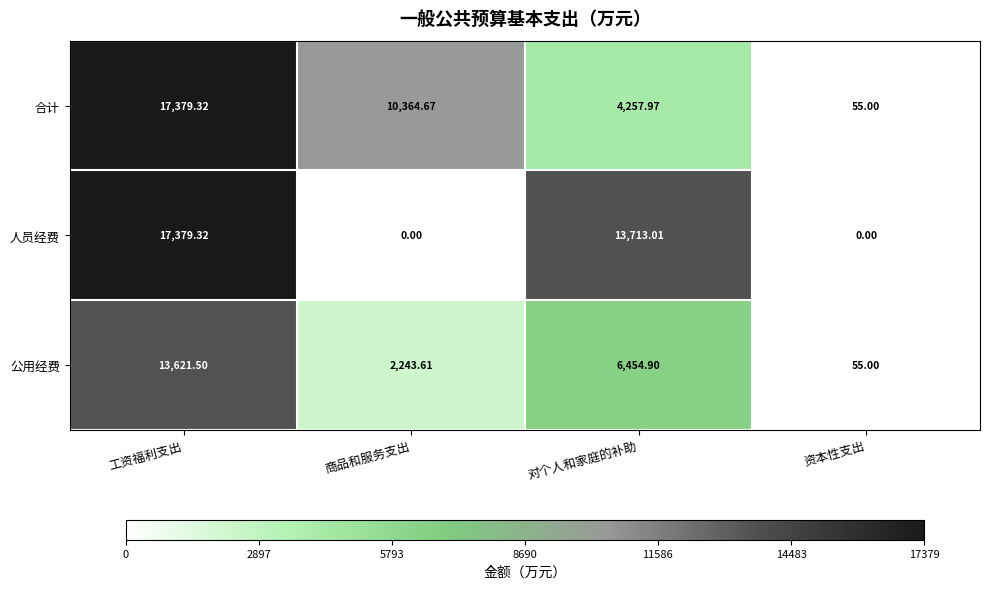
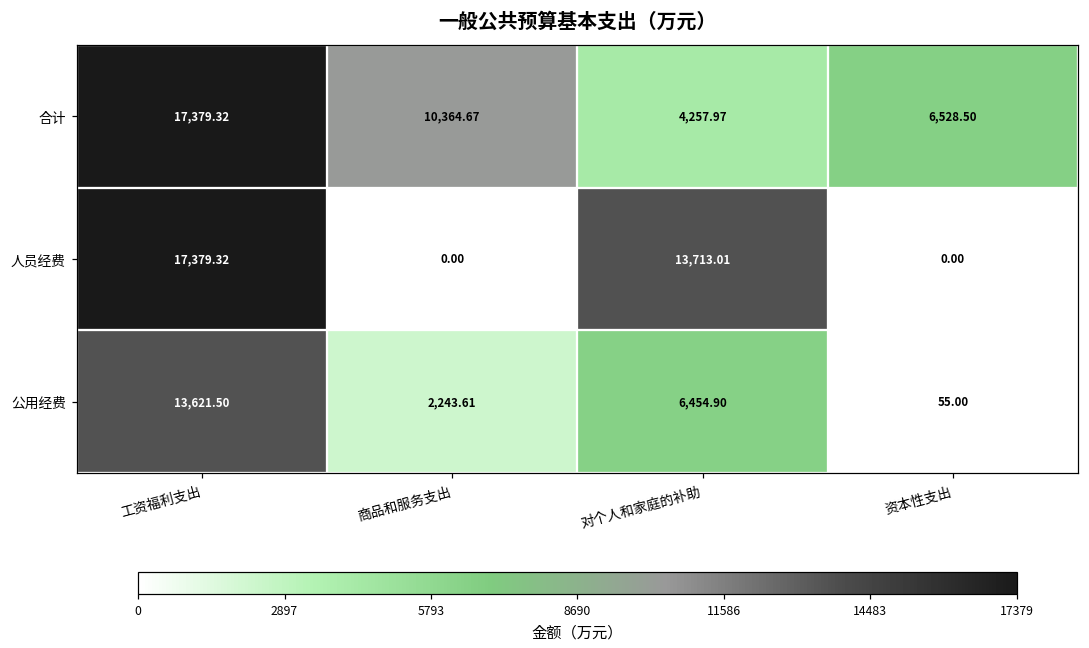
合计, 资本性支出: 55.00 -> 6,528.50
